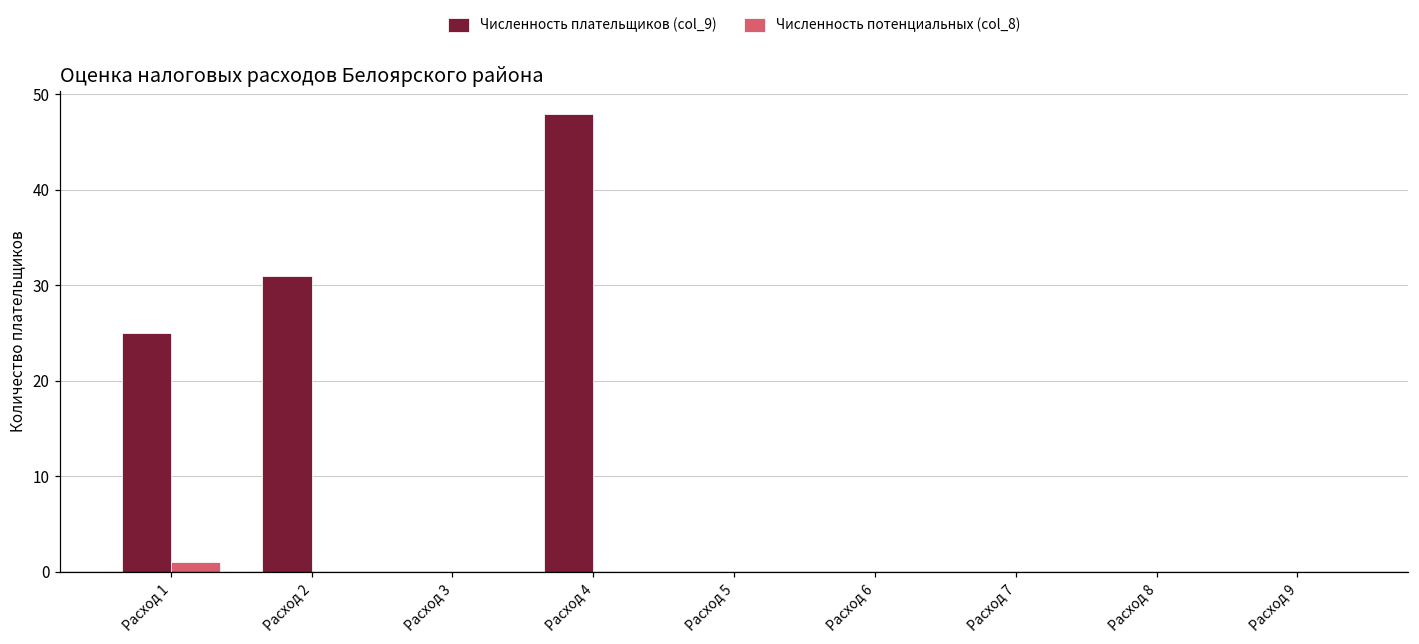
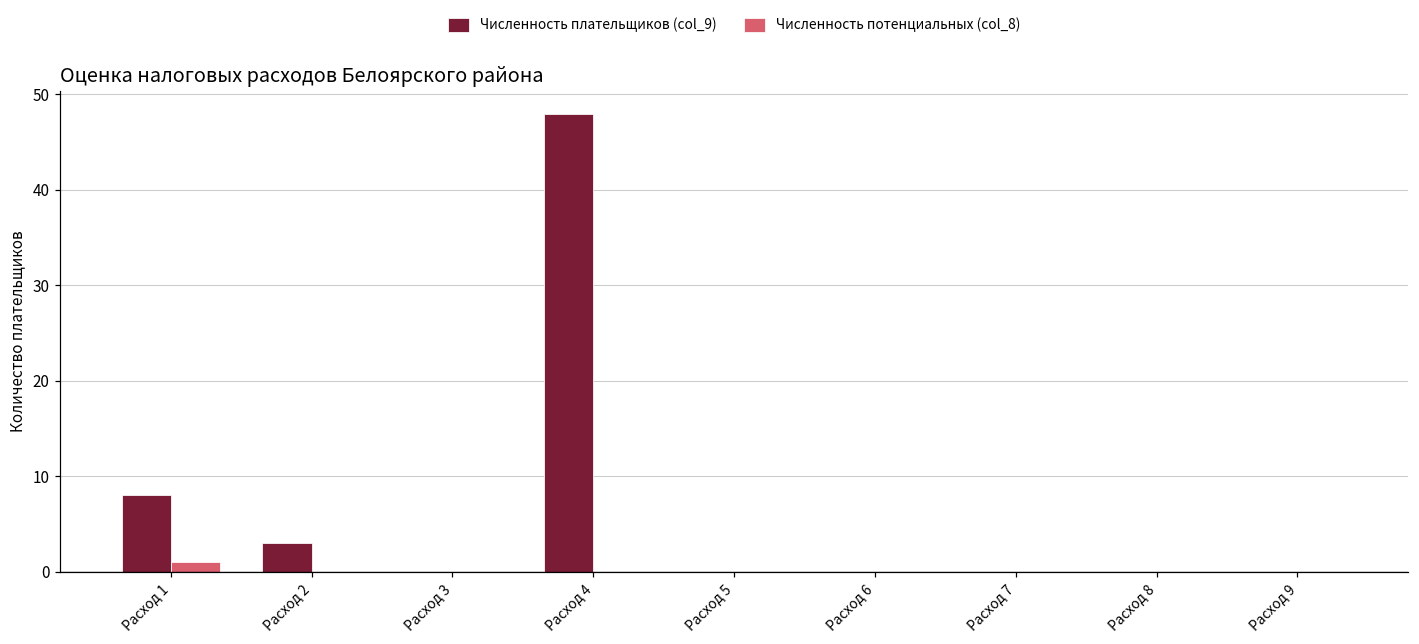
Численность плательщиков (col_9), Расход 1: 25 -> 8
Численность плательщиков (col_9), Расход 2: 31 -> 3
